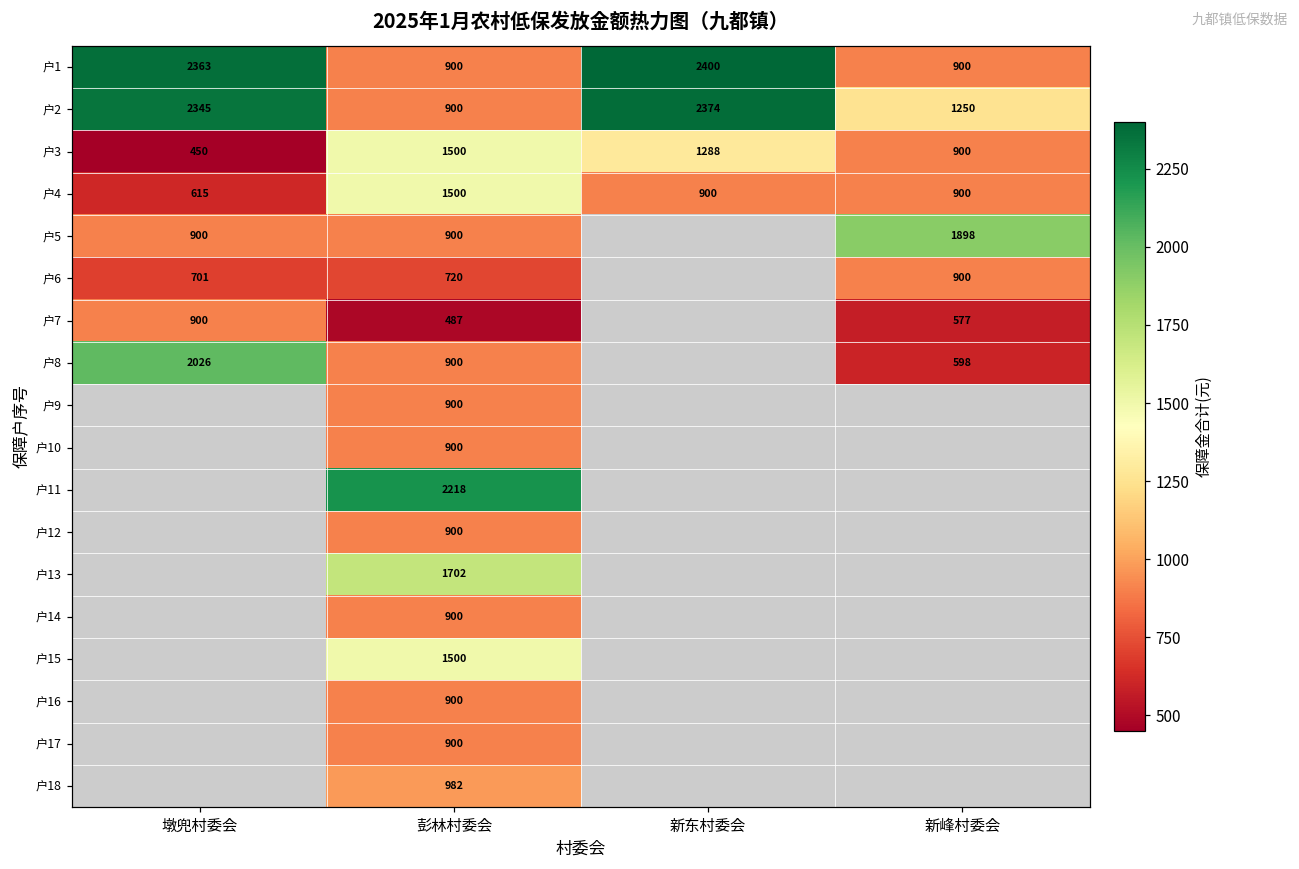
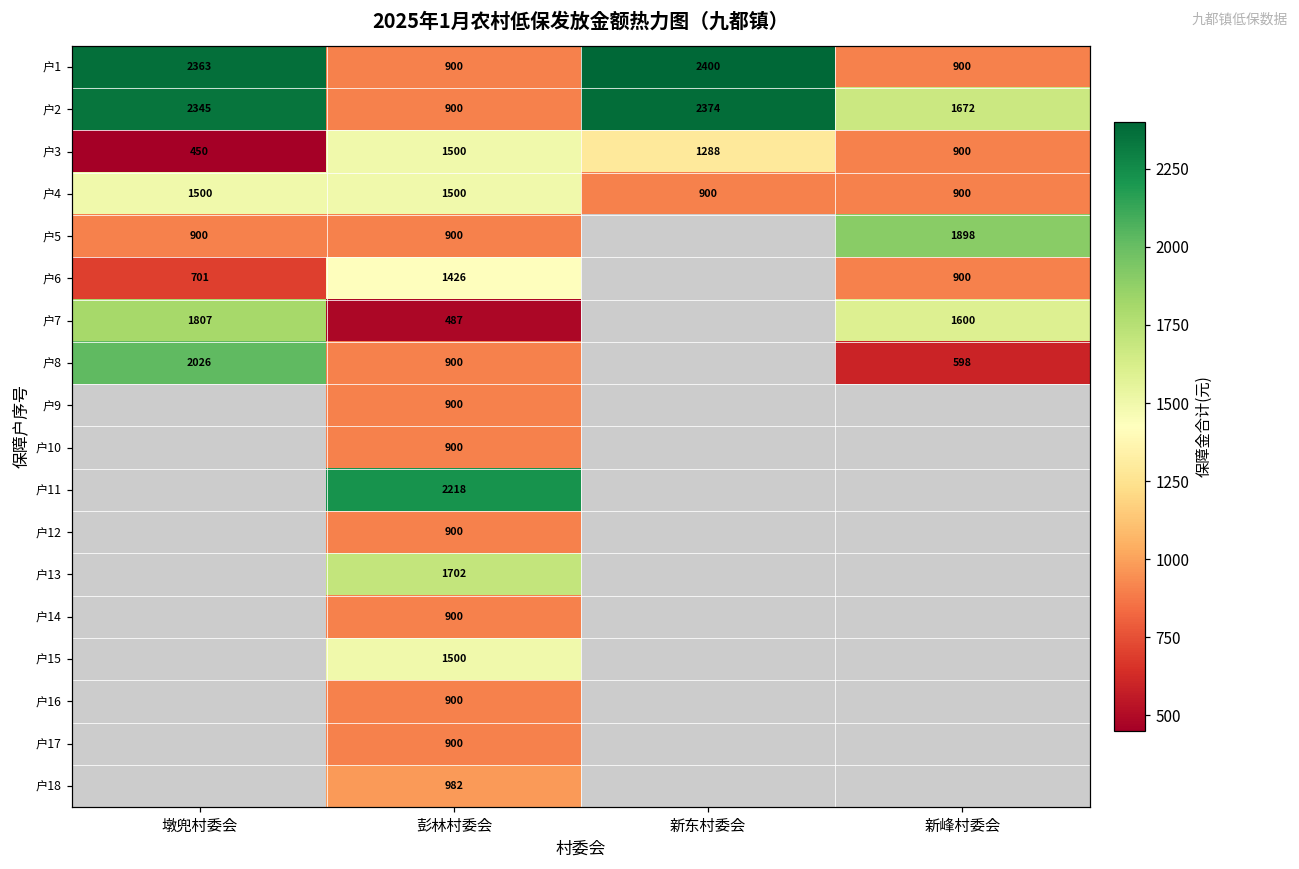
户2, 新峰村委会: 1250 -> 1672
户4, 墩兜村委会: 615 -> 1500
户6, 彭林村委会: 720 -> 1426
户7, 墩兜村委会: 900 -> 1807
户7, 新峰村委会: 577 -> 1600
